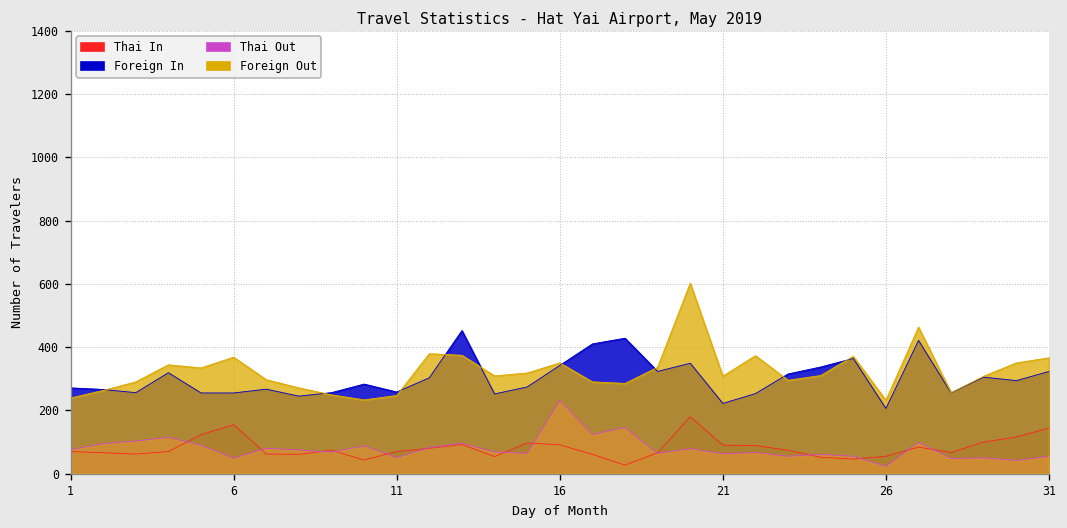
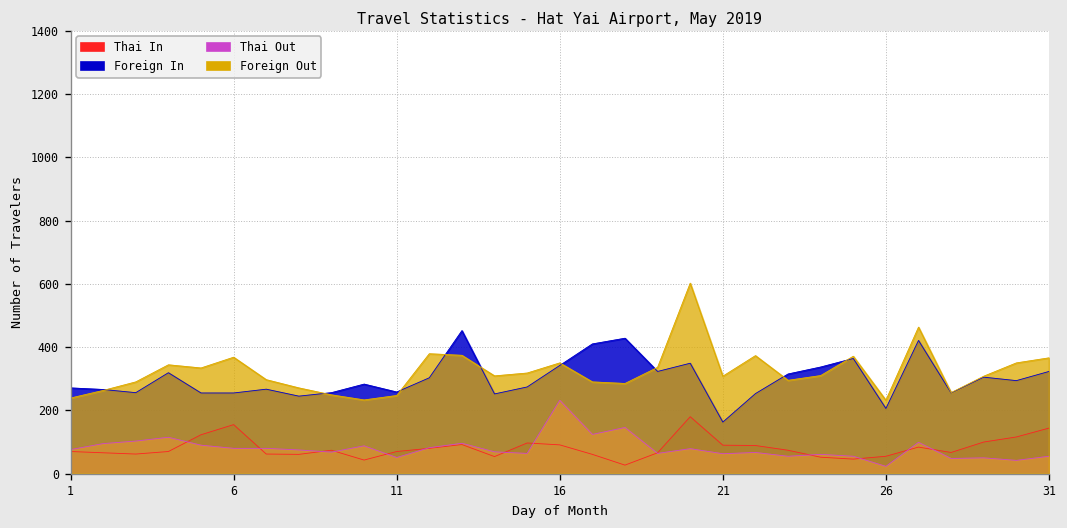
Thai Out, 6: 50 -> 80
Foreign In, 21: 220 -> 160
